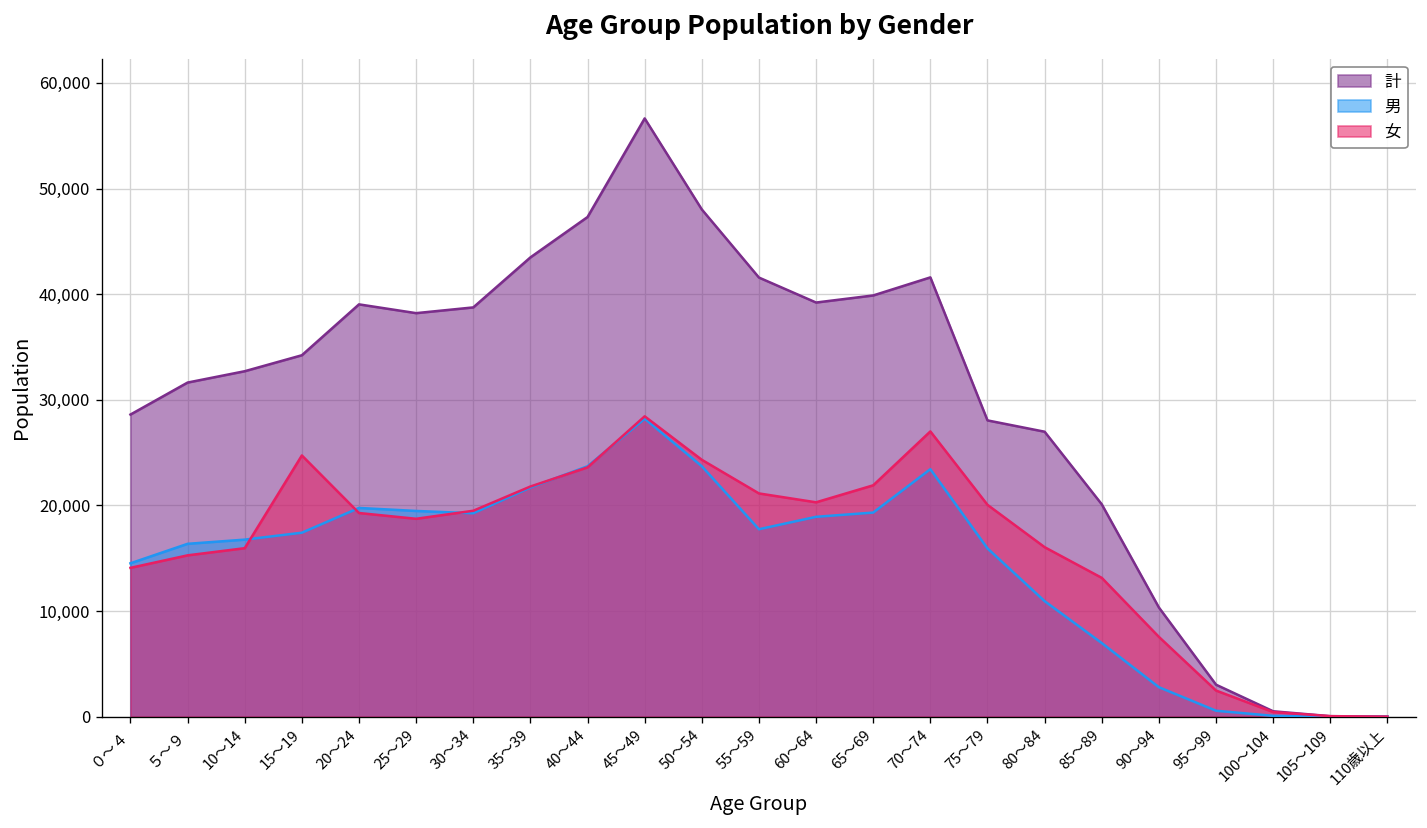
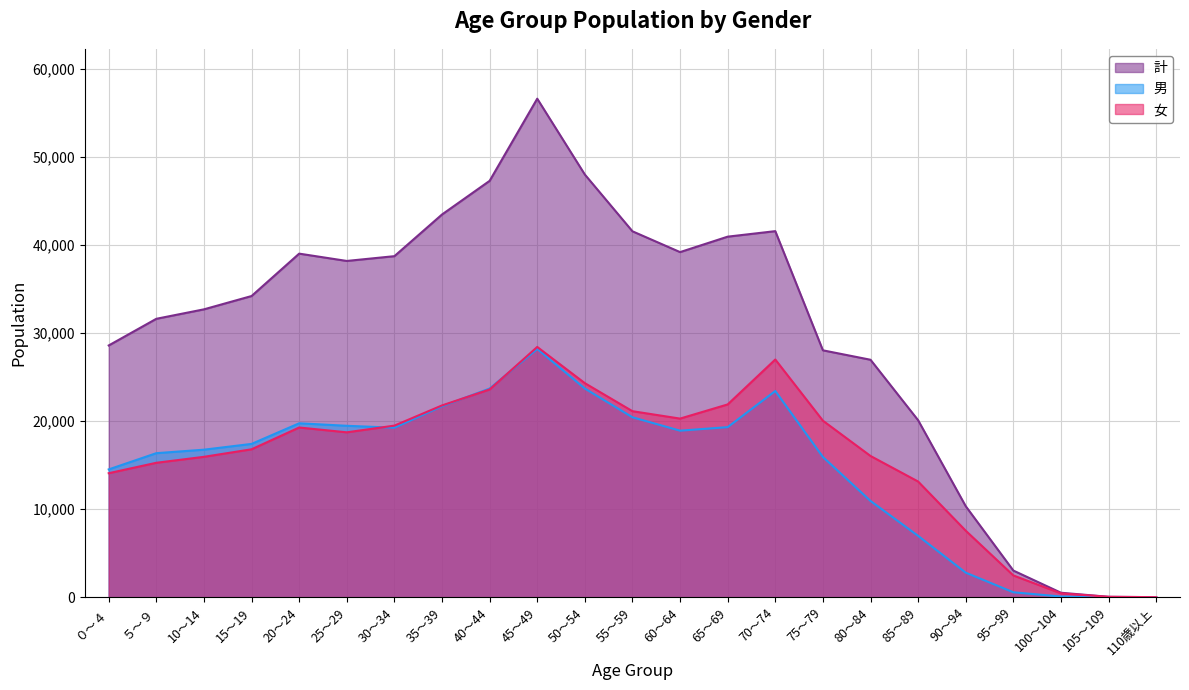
女, 15～19: 25,000 -> 17,000
男, 55～59: 18,000 -> 20,000
計, 65～69: 40,000 -> 41,000
